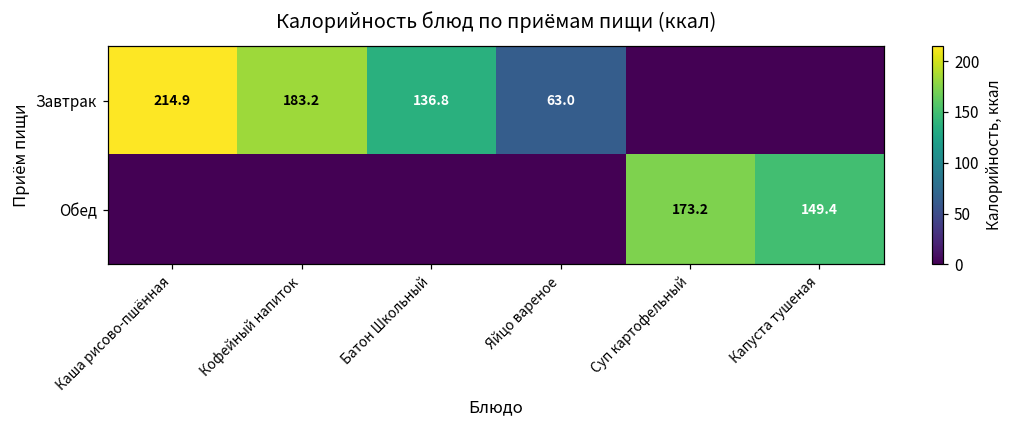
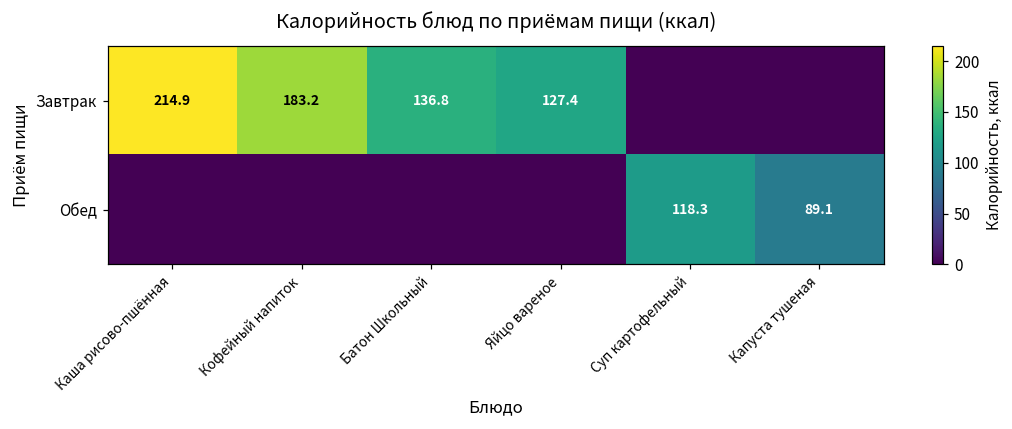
Завтрак, Яйцо вареное: 63.0 -> 127.4
Обед, Суп картофельный: 173.2 -> 118.3
Обед, Капуста тушеная: 149.4 -> 89.1
